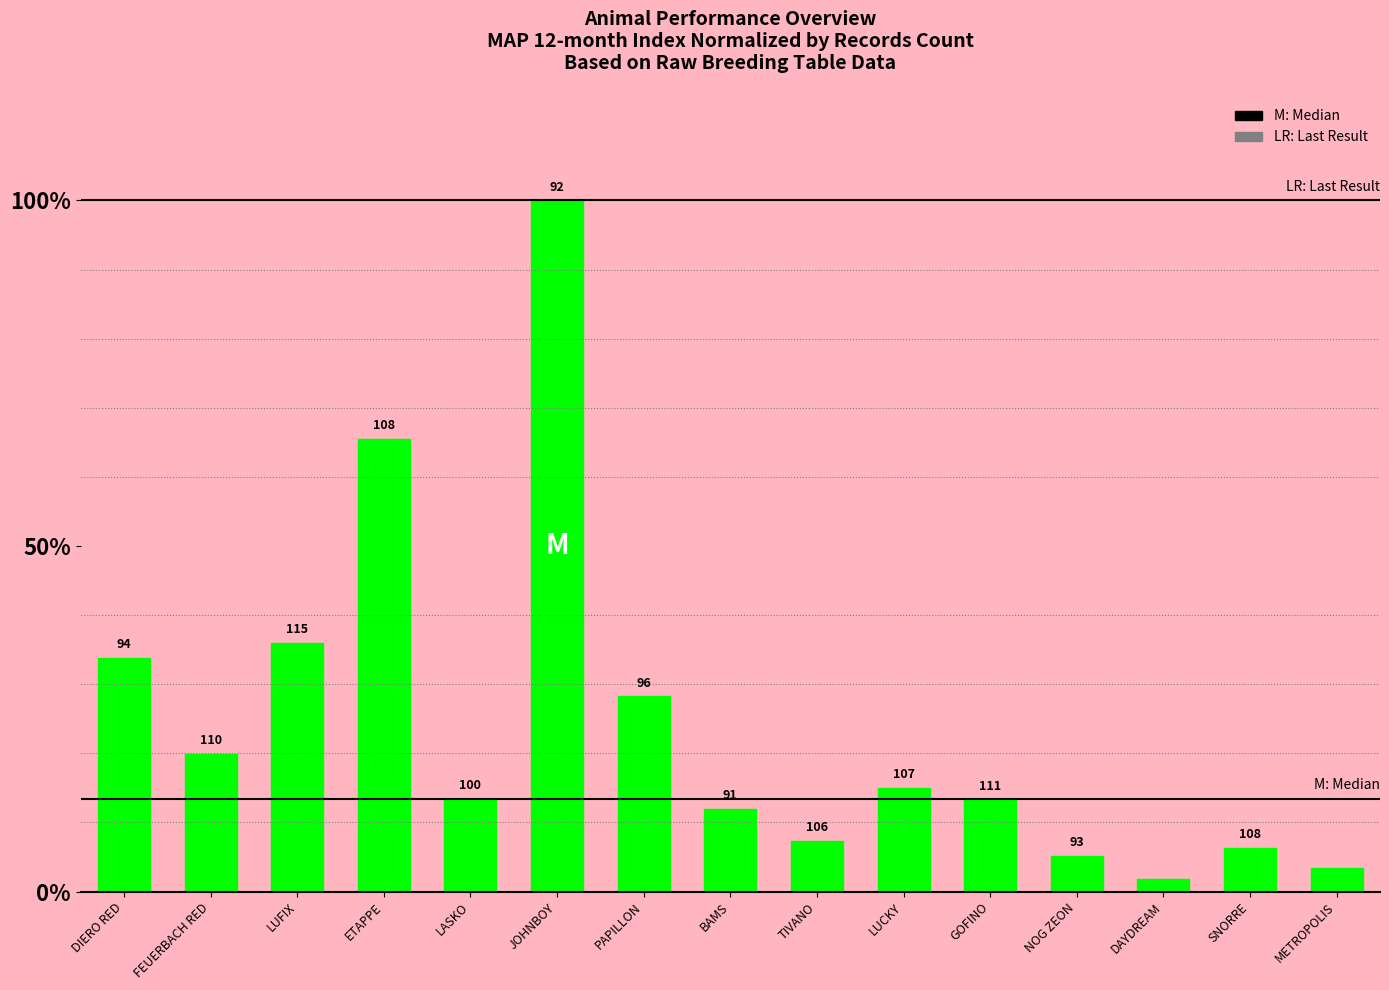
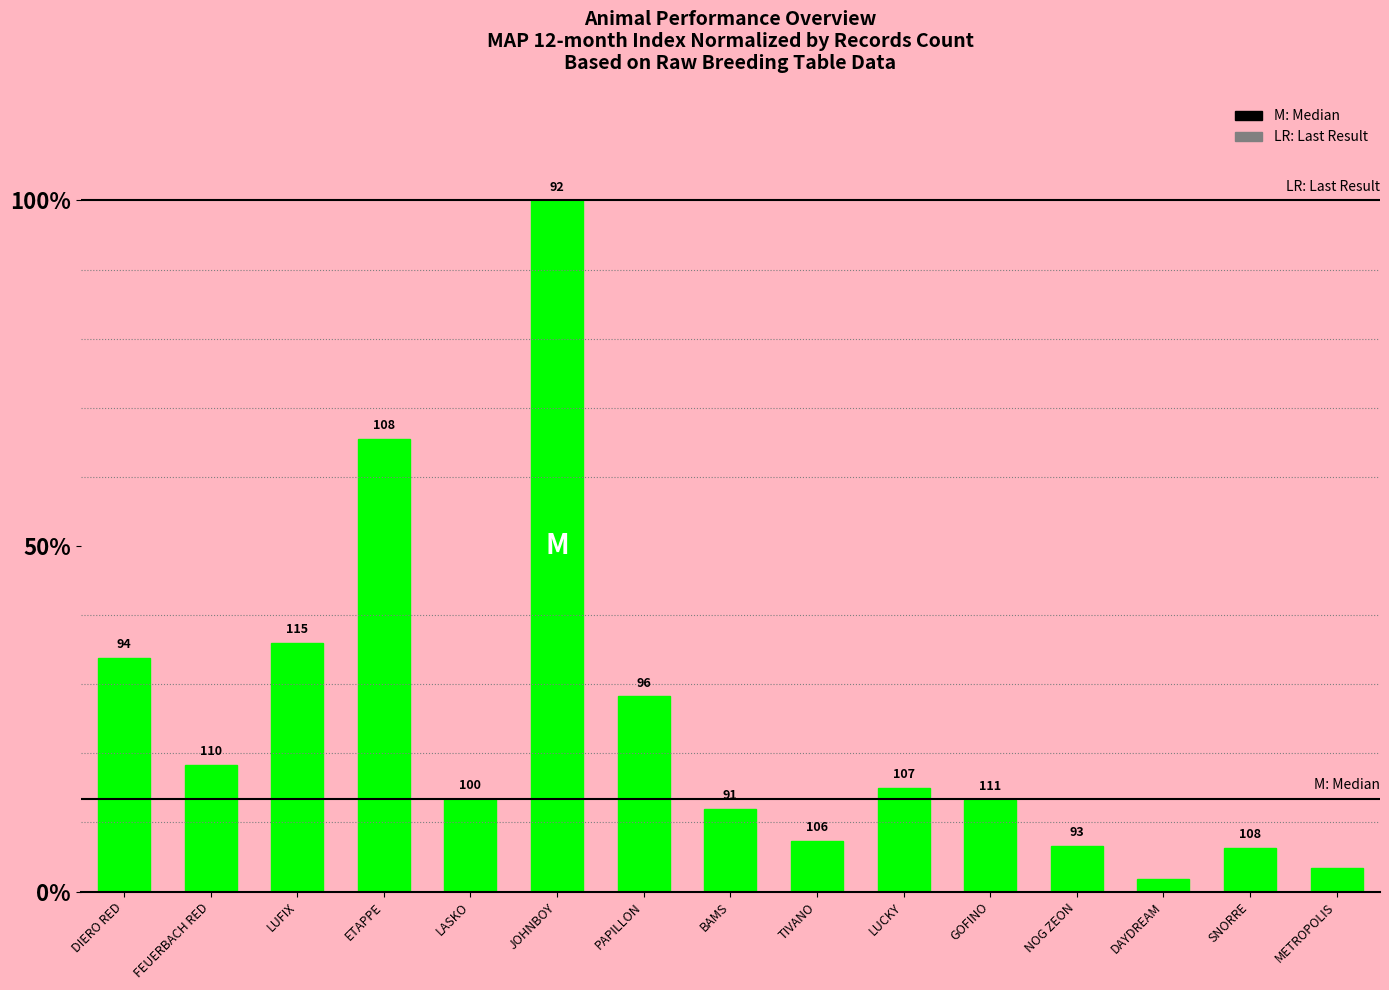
FEUERBACH RED: 20% -> 18%
NOG ZEON: 5% -> 7%
